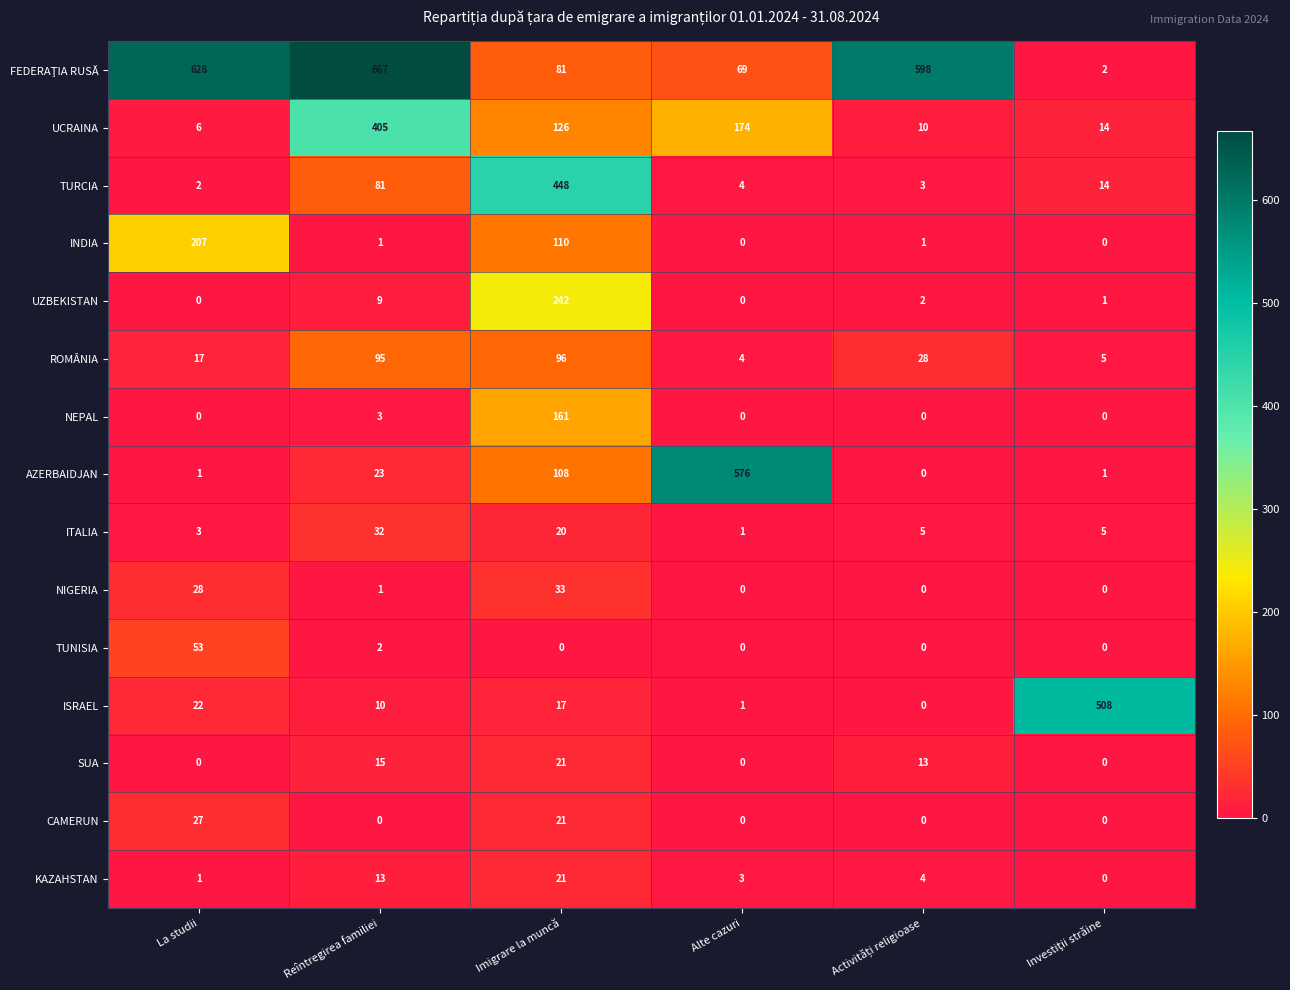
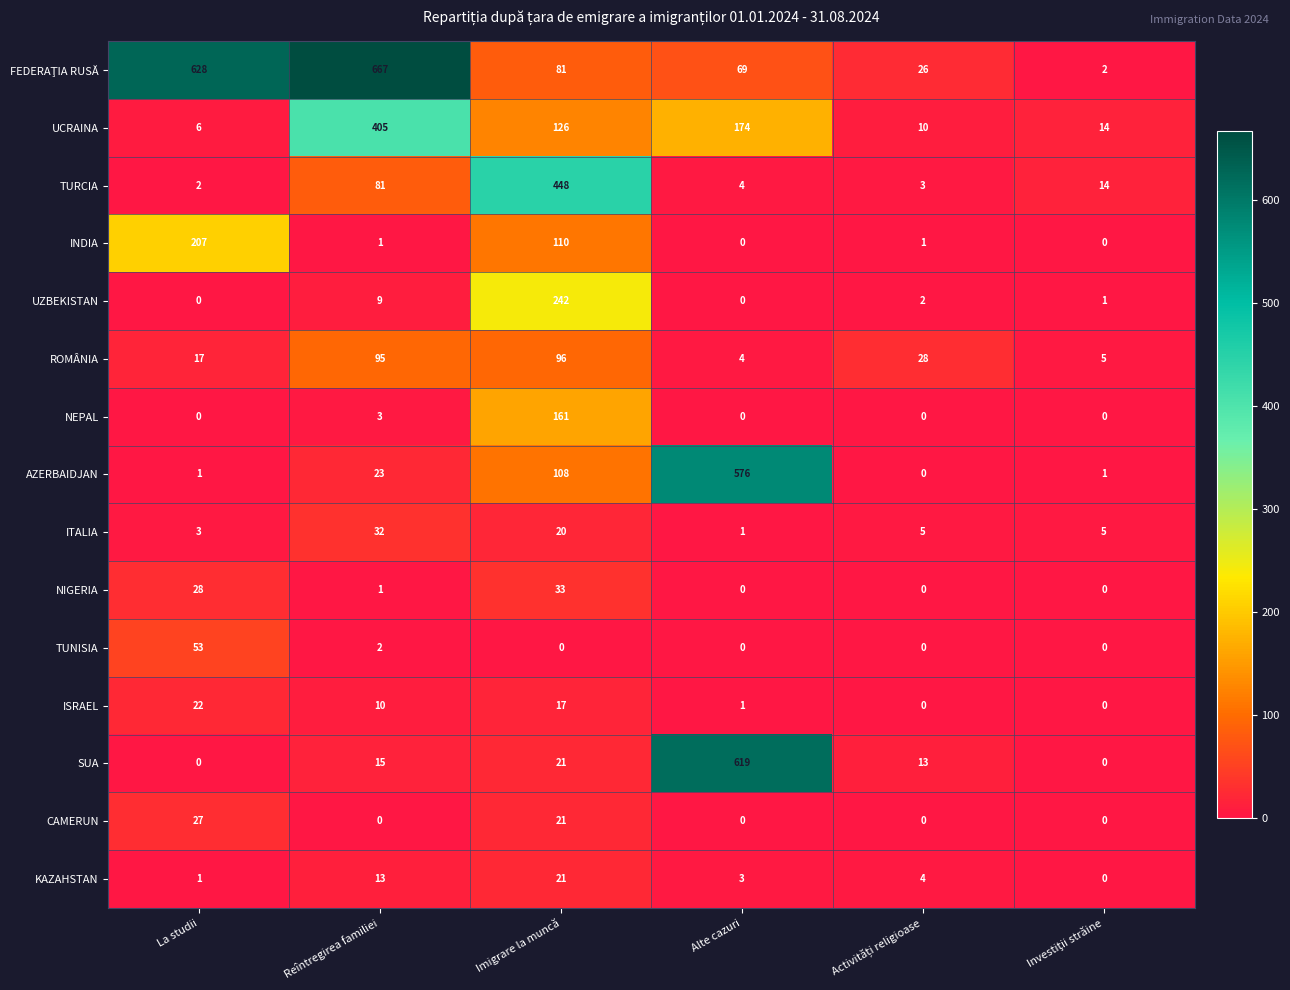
FEDERAŢIA RUSĂ, Activități religioase: 598 -> 26
ISRAEL, Investiţii străine: 508 -> 0
SUA, Alte cazuri: 0 -> 619
